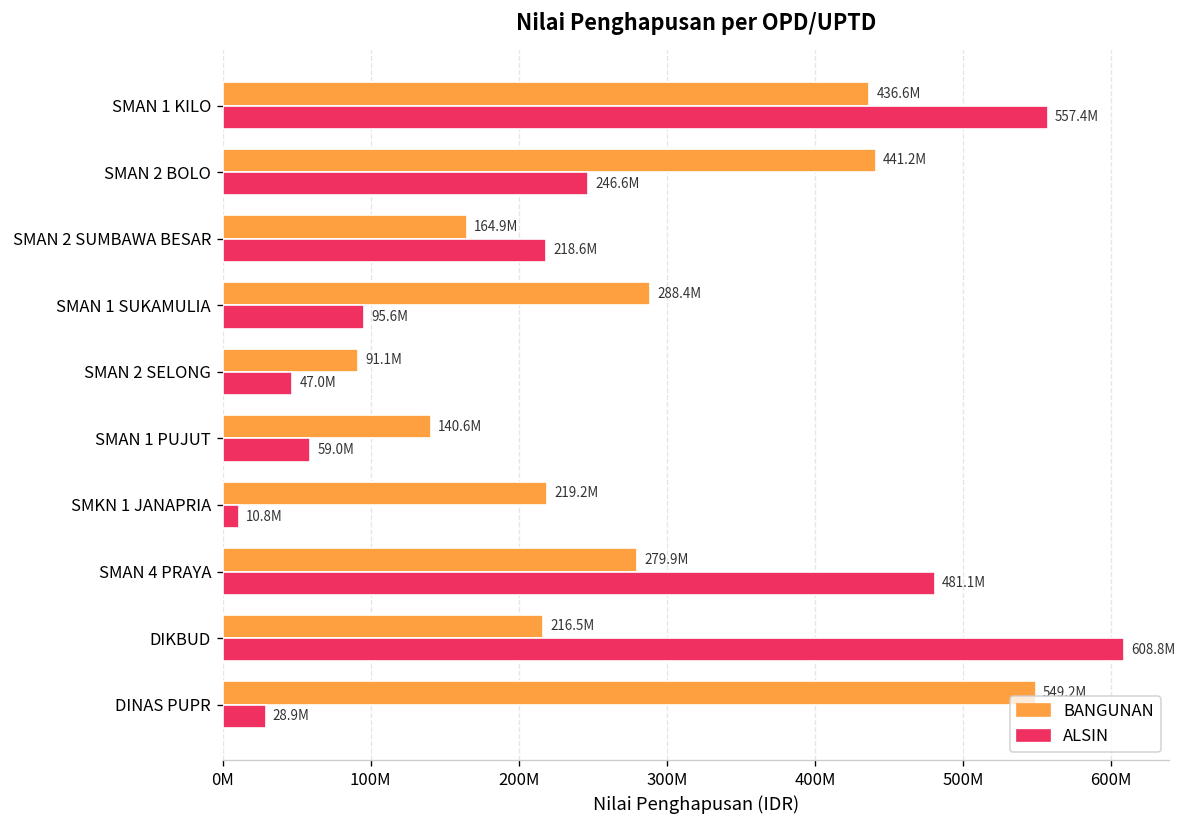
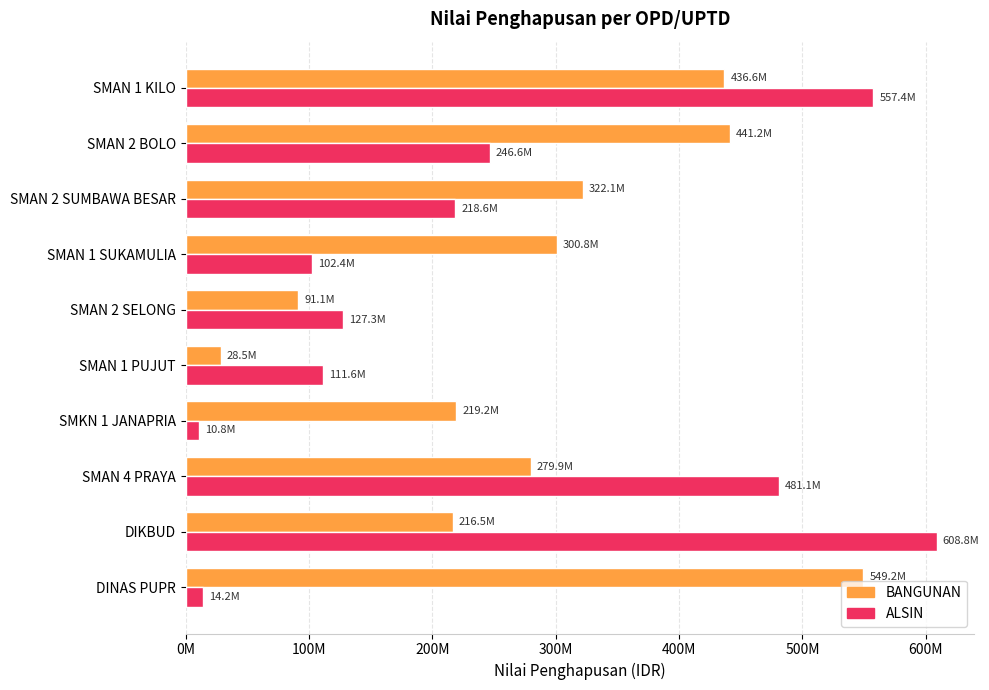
BANGUNAN, SMAN 2 SUMBAWA BESAR: 164.9M -> 322.1M
BANGUNAN, SMAN 1 SUKAMULIA: 288.4M -> 300.8M
ALSIN, SMAN 1 SUKAMULIA: 95.6M -> 102.4M
ALSIN, SMAN 2 SELONG: 47.0M -> 127.3M
BANGUNAN, SMAN 1 PUJUT: 140.6M -> 28.5M
ALSIN, SMAN 1 PUJUT: 59.0M -> 111.6M
ALSIN, DINAS PUPR: 28.9M -> 14.2M
